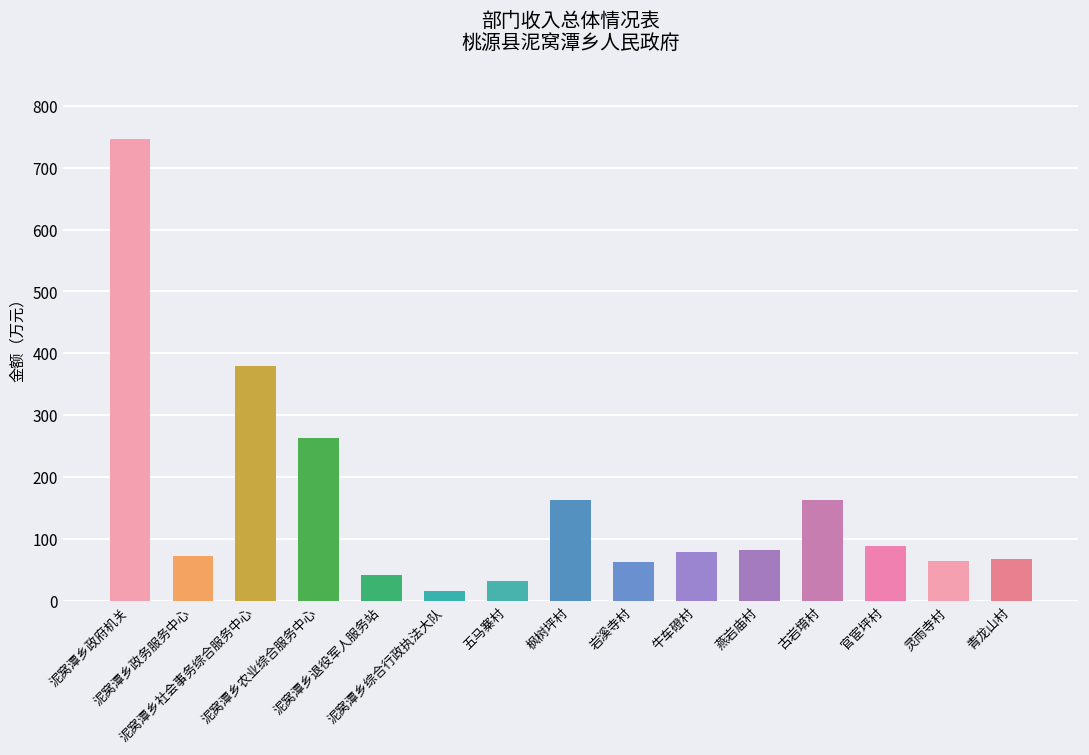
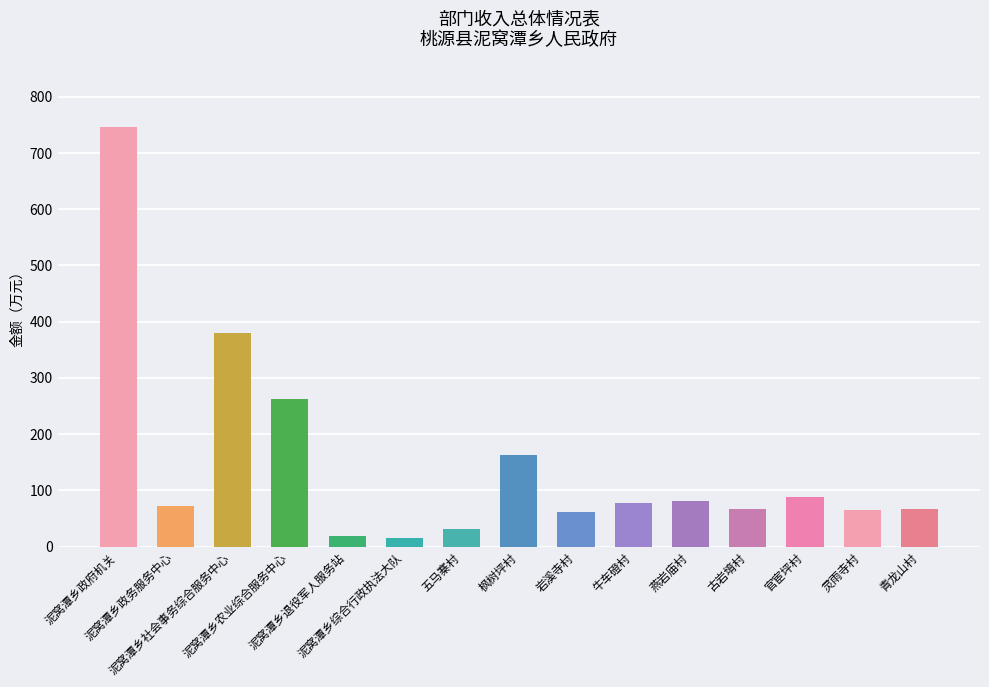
泥窝潭乡退役军人服务站: 40 -> 20
古岩堉村: 160 -> 70
